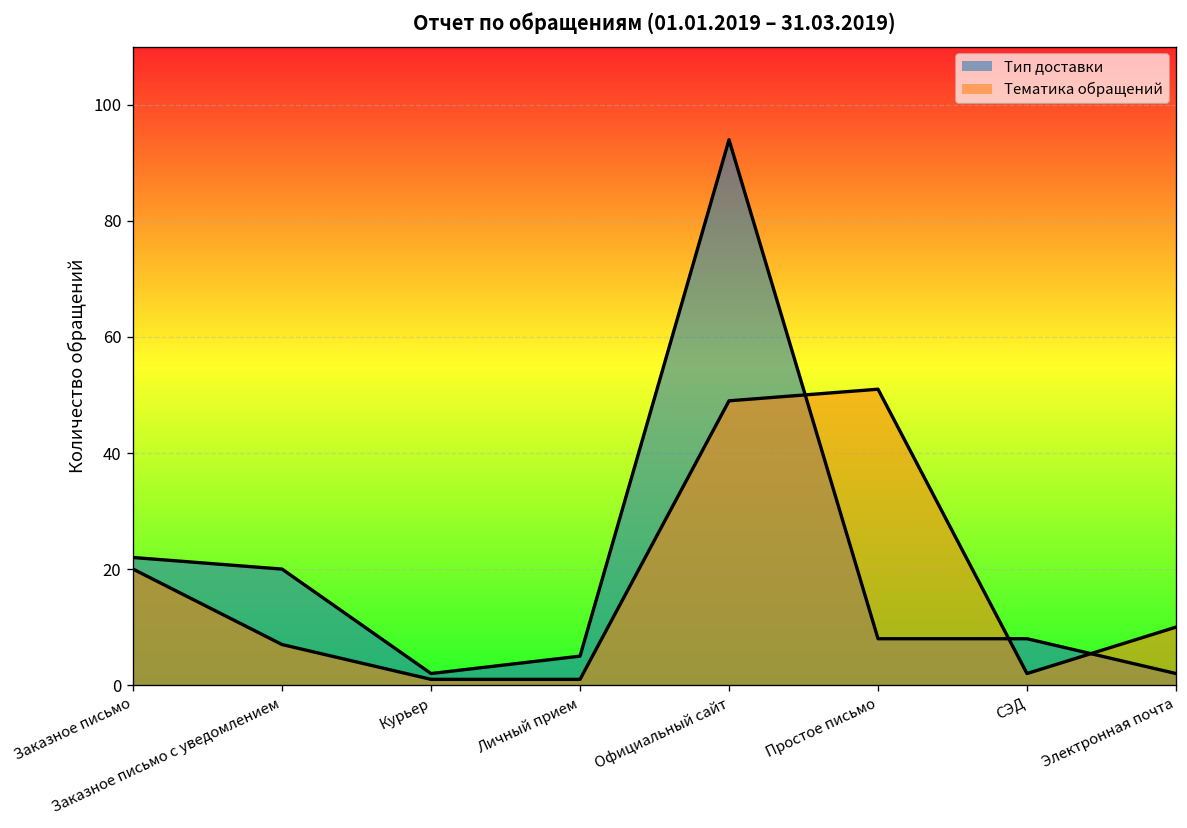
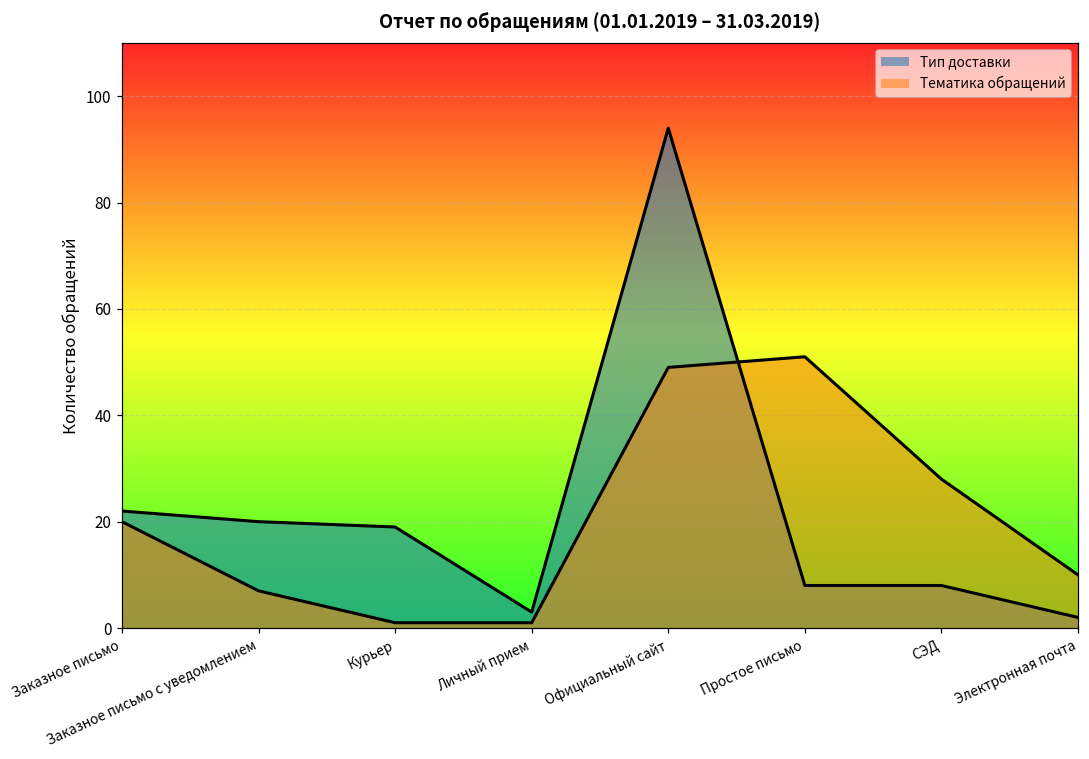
Тип доставки, Курьер: 2 -> 19
Тип доставки, Личный прием: 5 -> 3
Тематика обращений, СЭД: 2 -> 28
